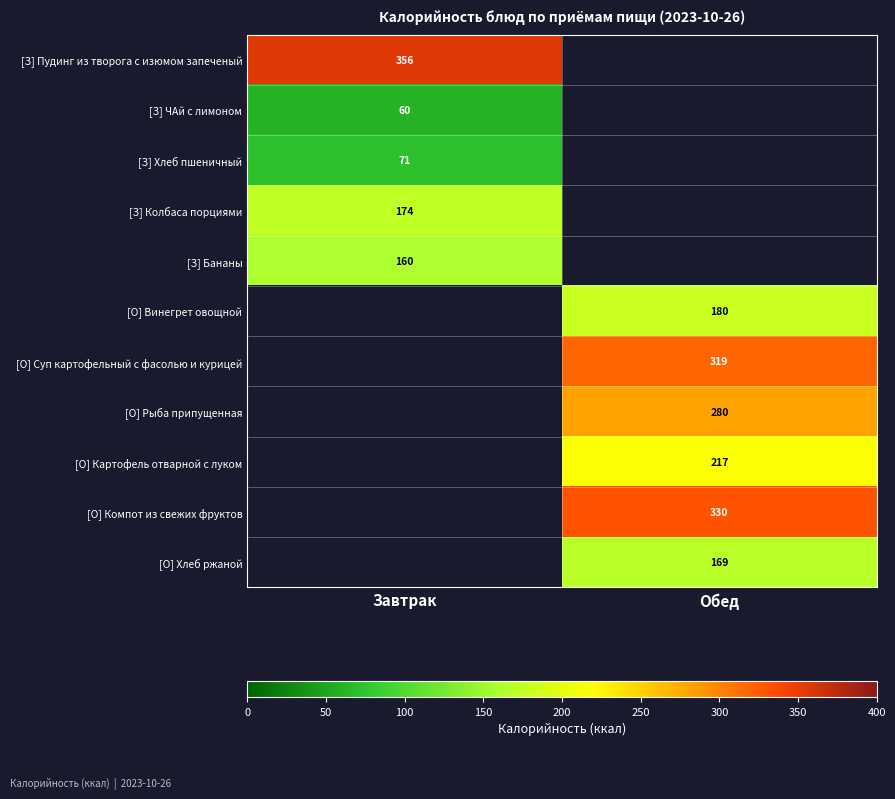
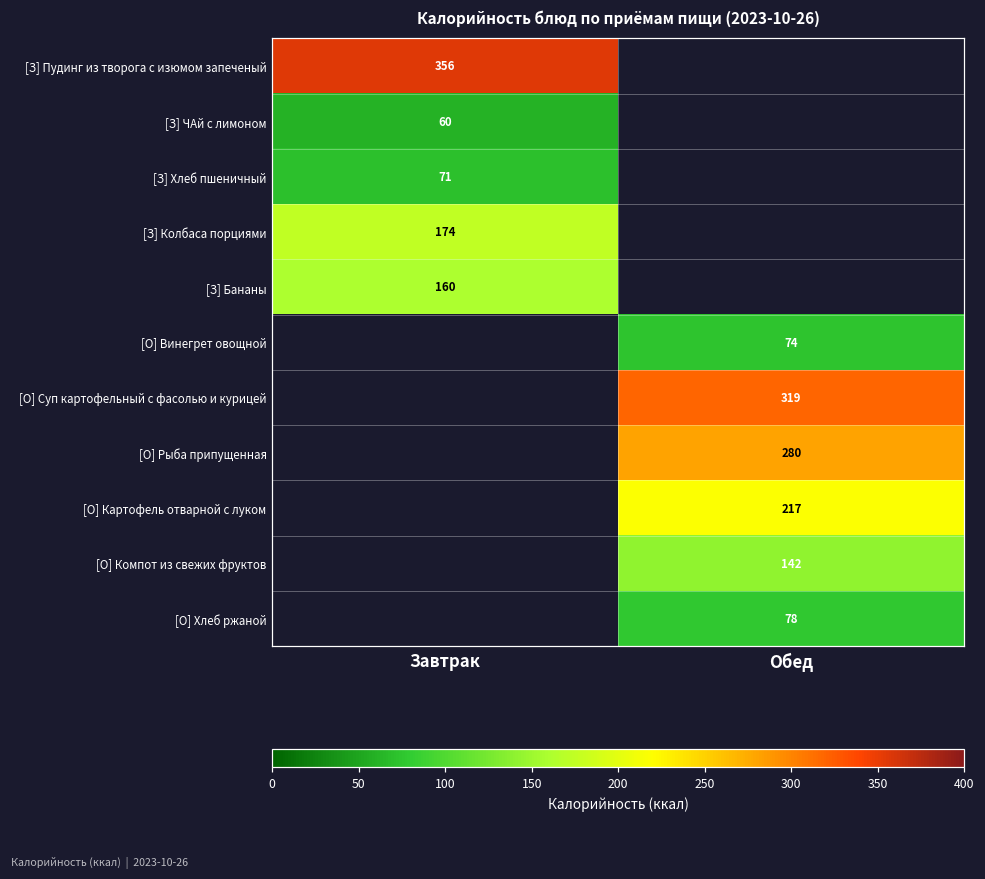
[О] Винегрет овощной, Обед: 180 -> 74
[О] Компот из свежих фруктов, Обед: 330 -> 142
[О] Хлеб ржаной, Обед: 169 -> 78
